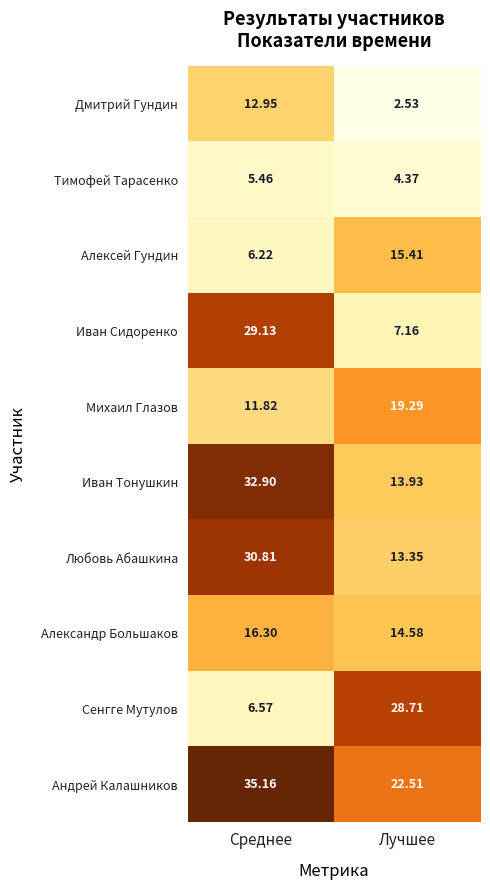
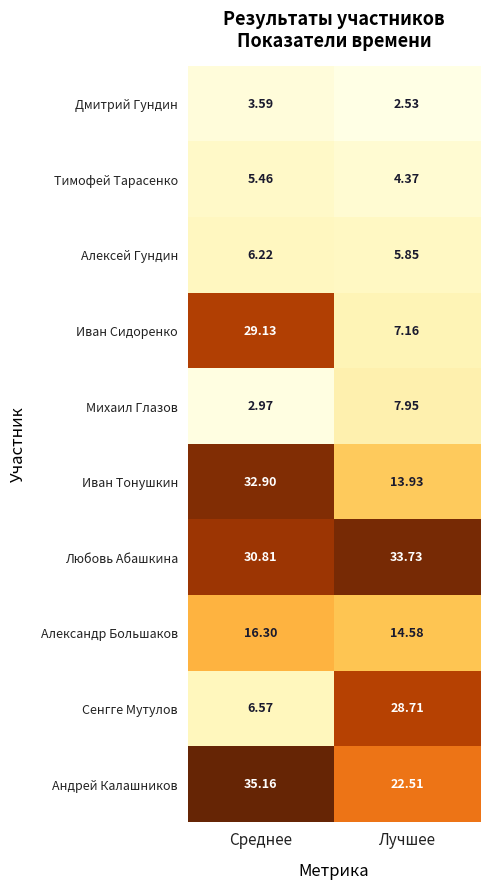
Дмитрий Гундин, Среднее: 12.95 -> 3.59
Алексей Гундин, Лучшее: 15.41 -> 5.85
Михаил Глазов, Среднее: 11.82 -> 2.97
Михаил Глазов, Лучшее: 19.29 -> 7.95
Любовь Абашкина, Лучшее: 13.35 -> 33.73
